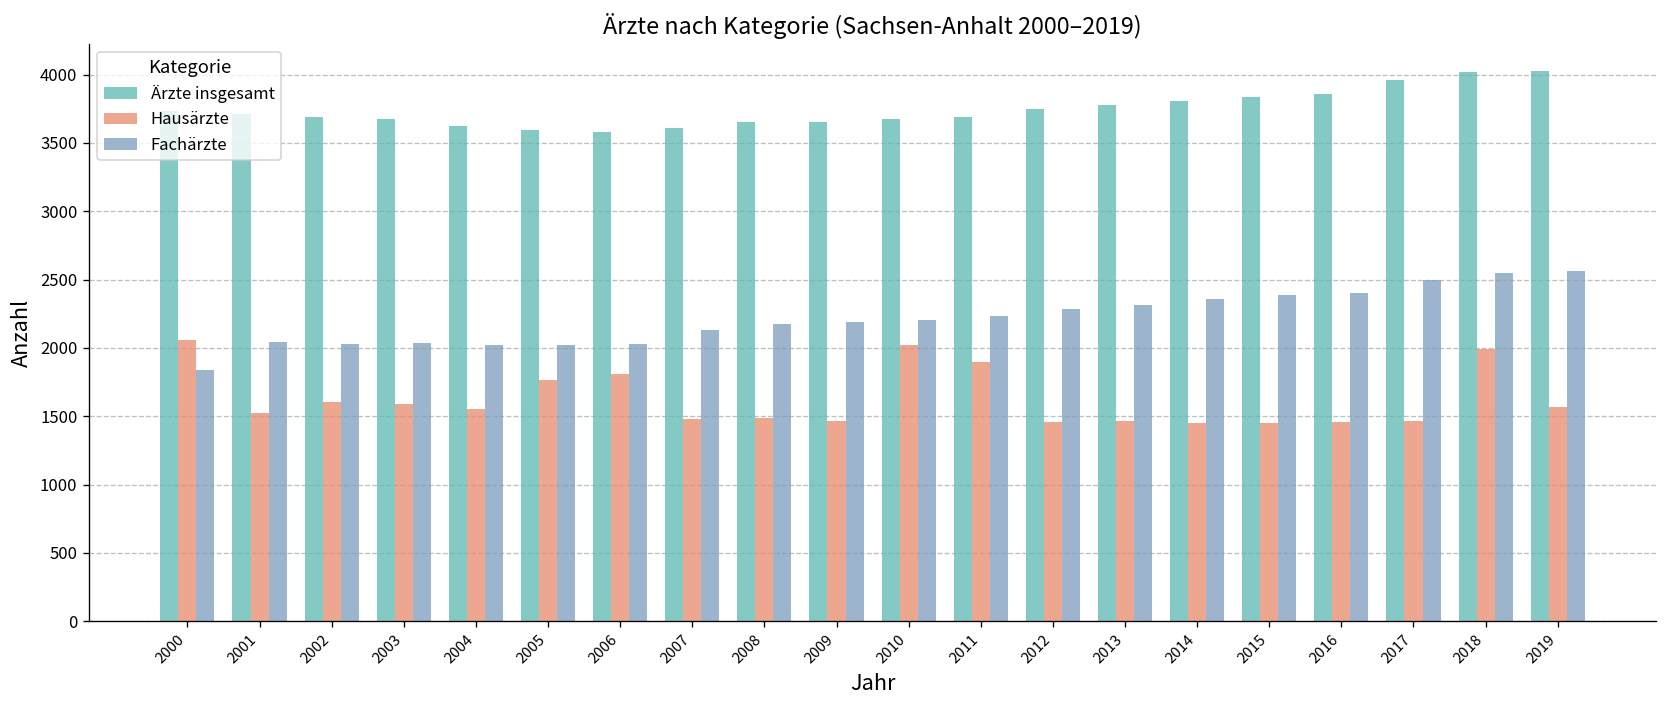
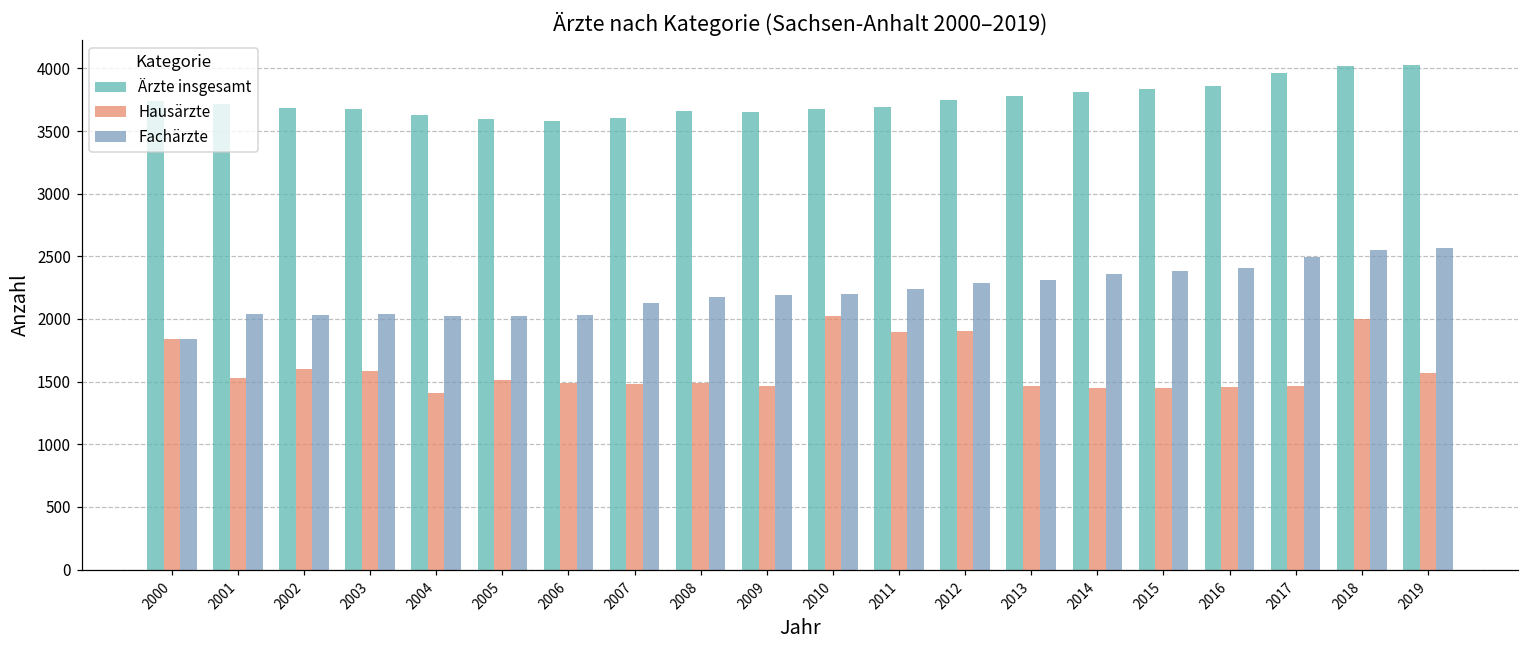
Hausärzte, 2000: 2060 -> 1840
Hausärzte, 2004: 1550 -> 1410
Hausärzte, 2005: 1760 -> 1510
Hausärzte, 2006: 1810 -> 1490
Hausärzte, 2012: 1460 -> 1900
